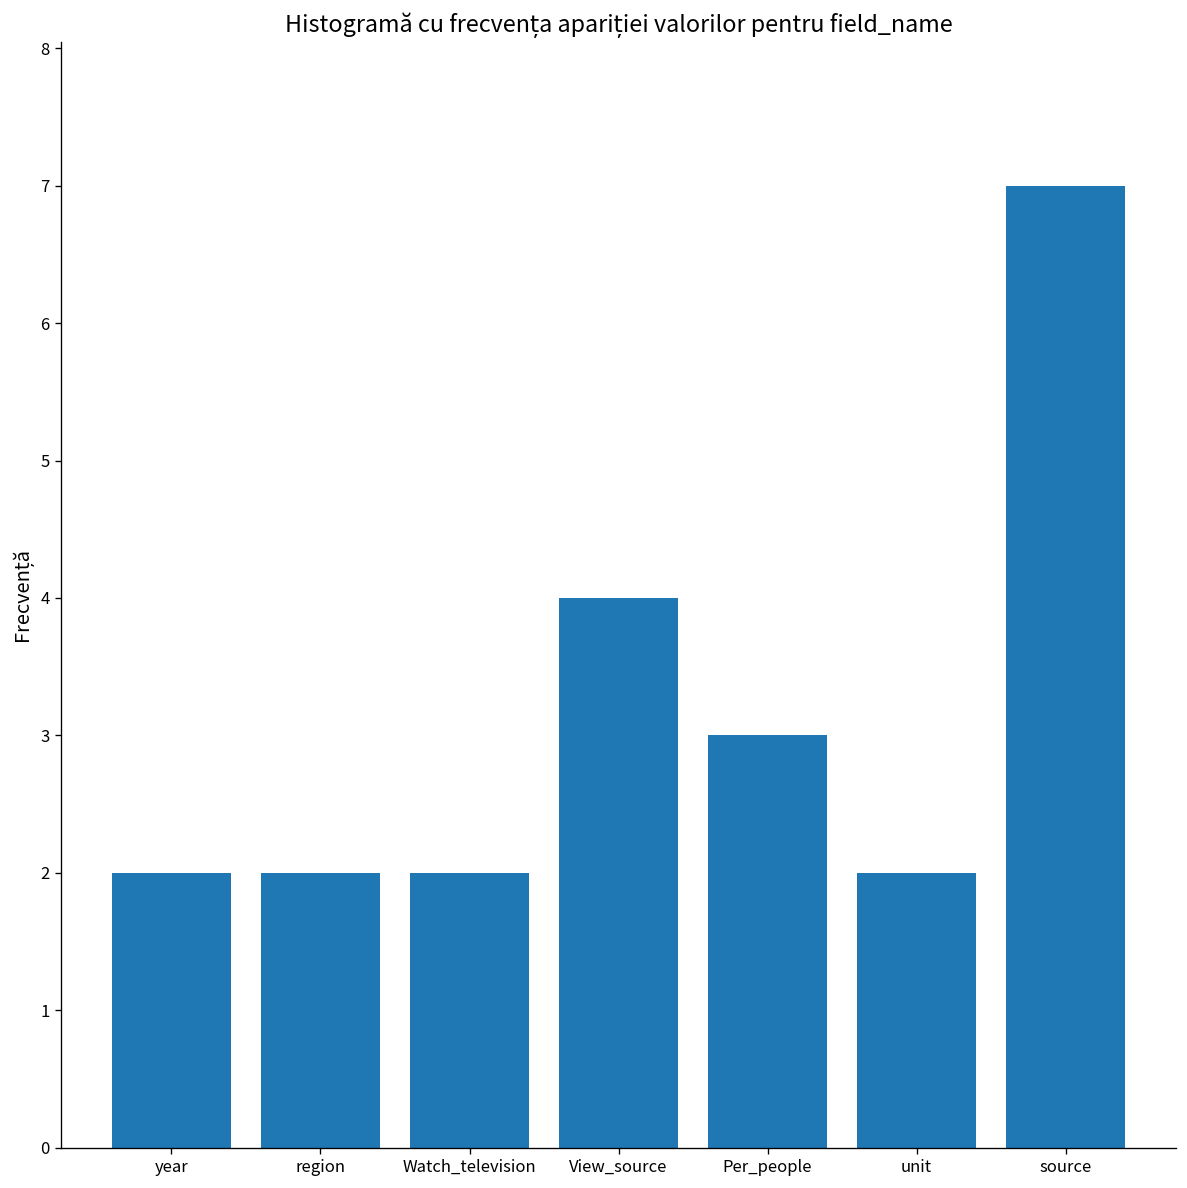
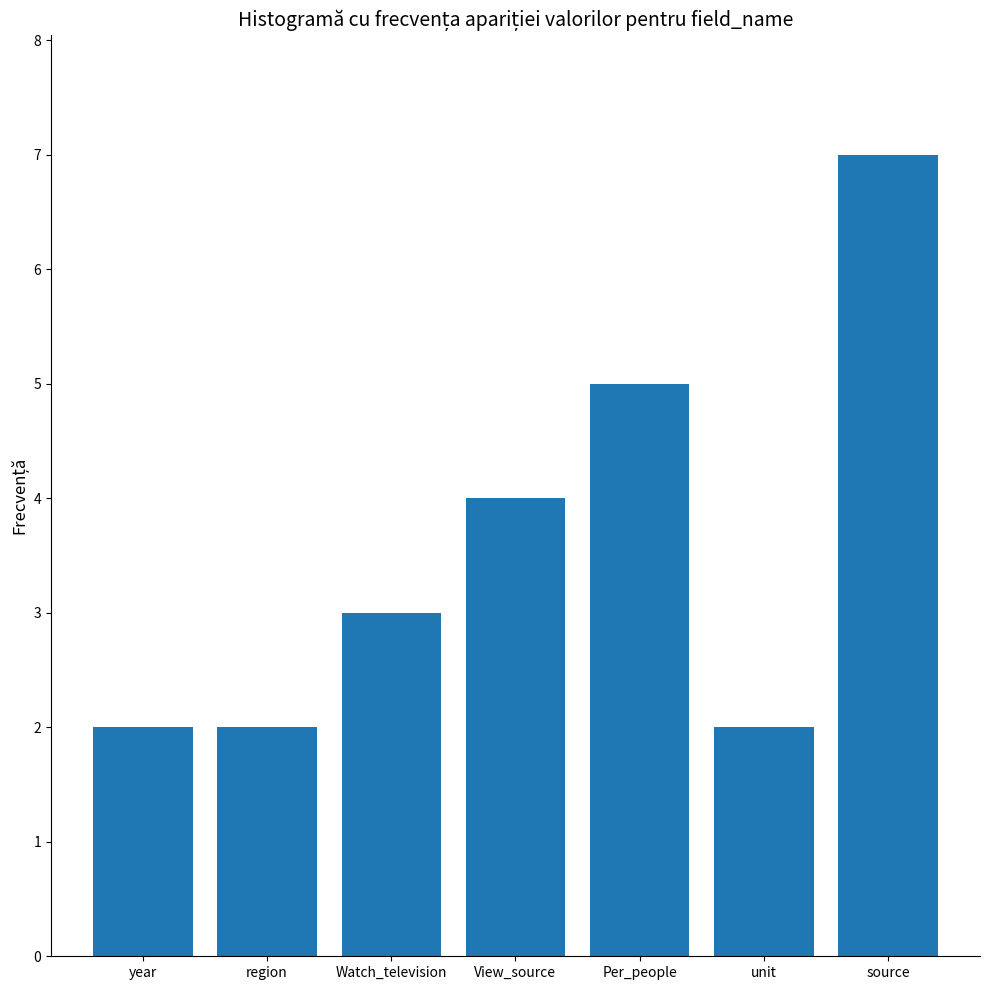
Watch_television: 2 -> 3
Per_people: 3 -> 5
